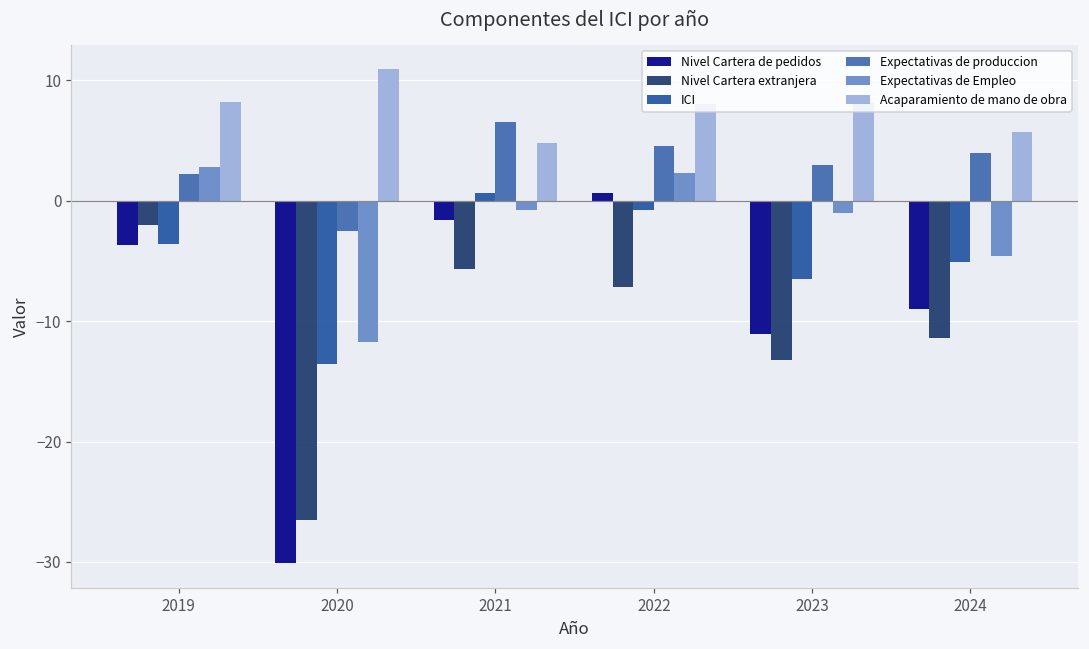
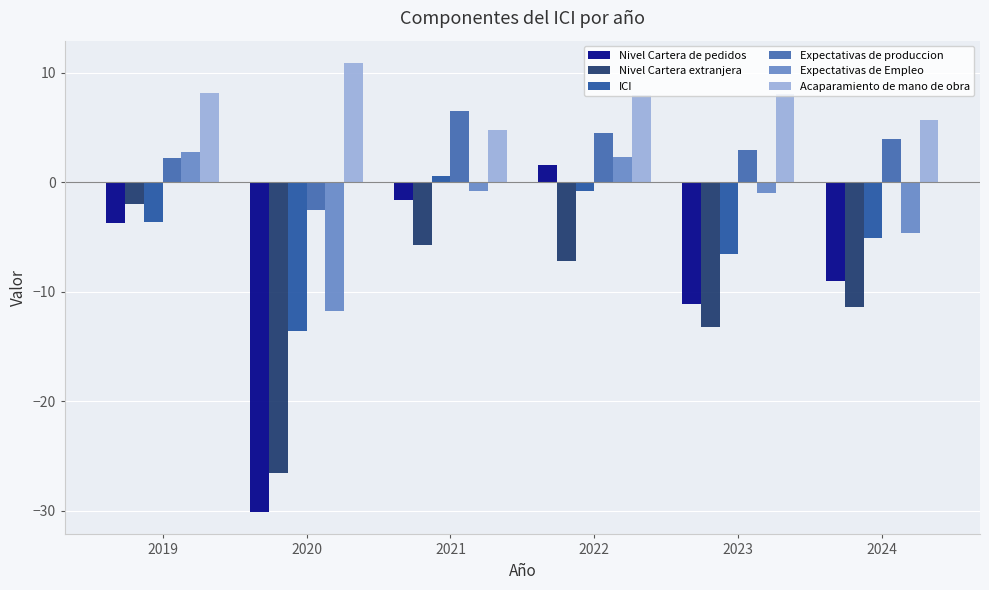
Nivel Cartera de pedidos, 2022: 0.6 -> 1.6
